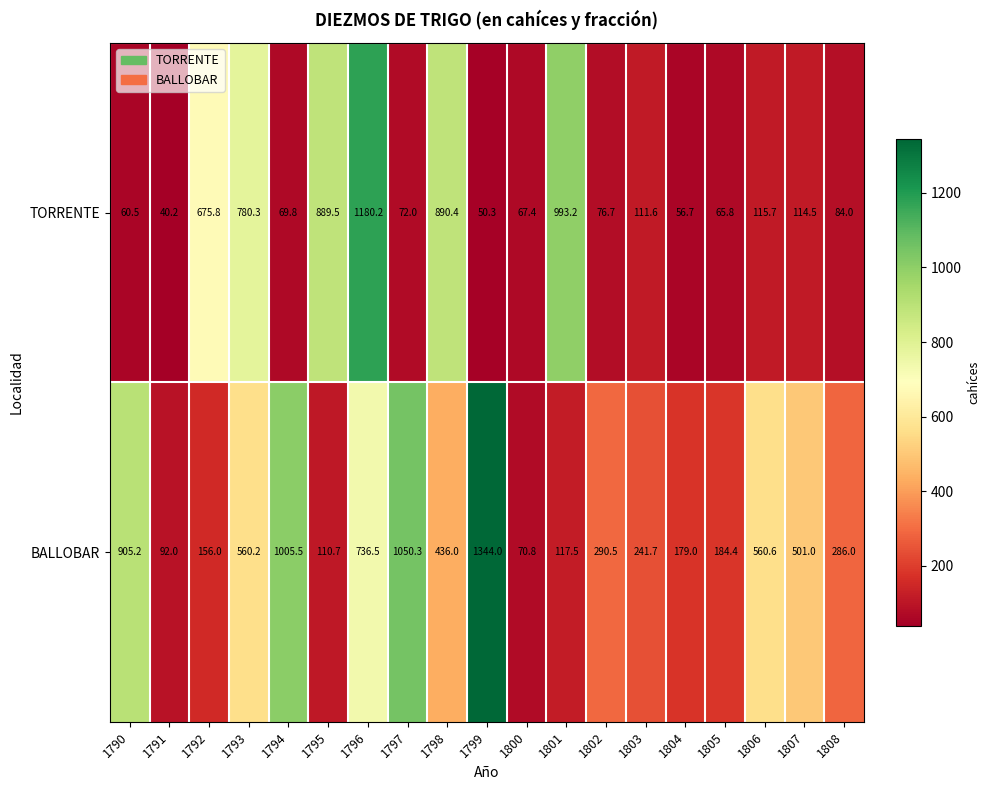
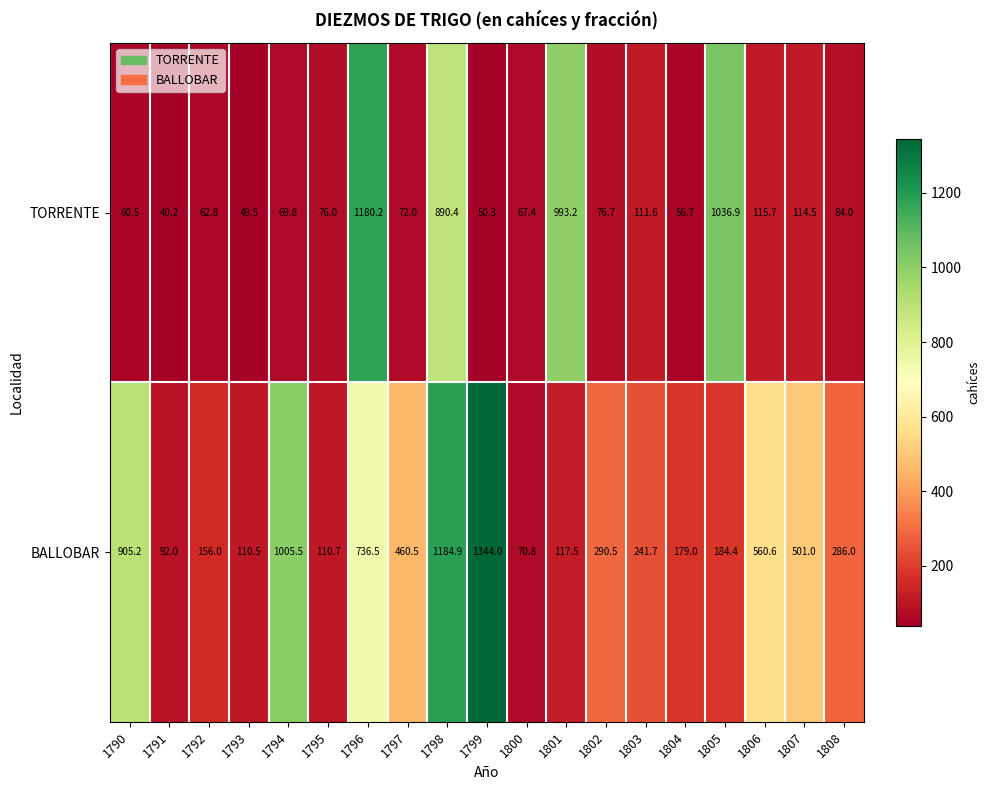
TORRENTE, 1792: 675.8 -> 62.8
TORRENTE, 1793: 780.3 -> 49.5
TORRENTE, 1795: 889.5 -> 76.0
TORRENTE, 1805: 65.8 -> 1036.9
BALLOBAR, 1793: 560.2 -> 110.5
BALLOBAR, 1797: 1050.3 -> 460.5
BALLOBAR, 1798: 436.0 -> 1184.9
